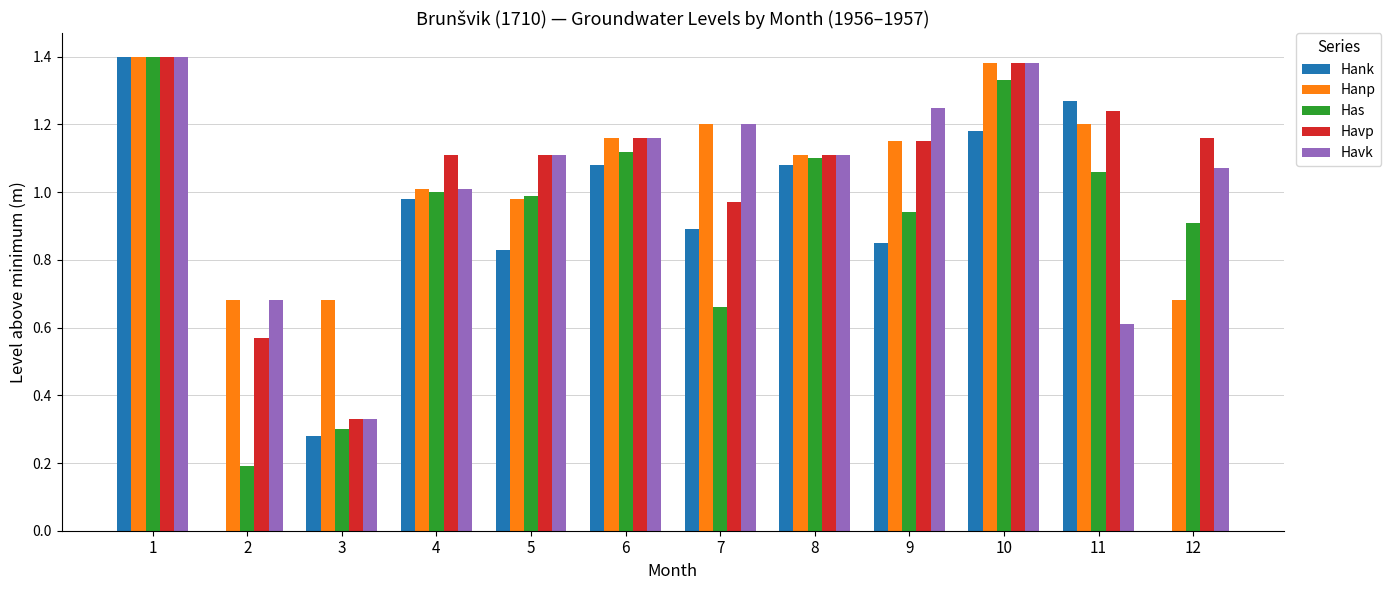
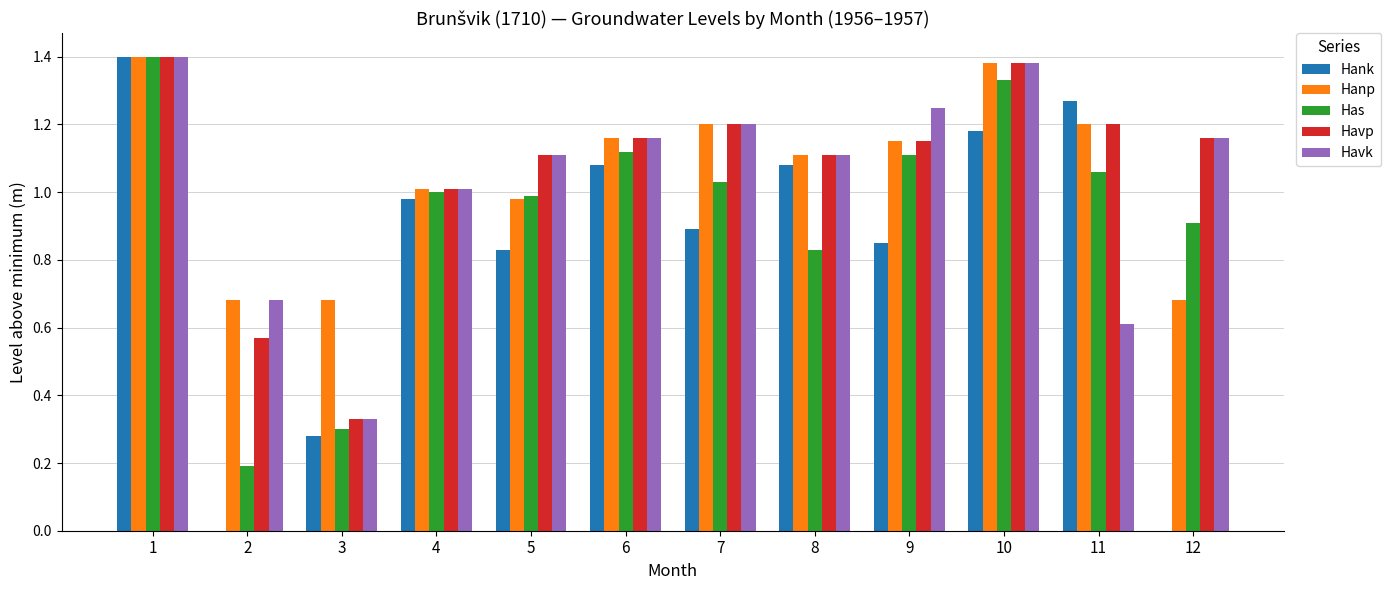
Havp, 4: 1.11 -> 1.01
Has, 7: 0.66 -> 1.03
Havp, 7: 0.97 -> 1.20
Has, 8: 1.10 -> 0.83
Has, 9: 0.94 -> 1.11
Havp, 11: 1.24 -> 1.20
Havk, 12: 1.07 -> 1.16
